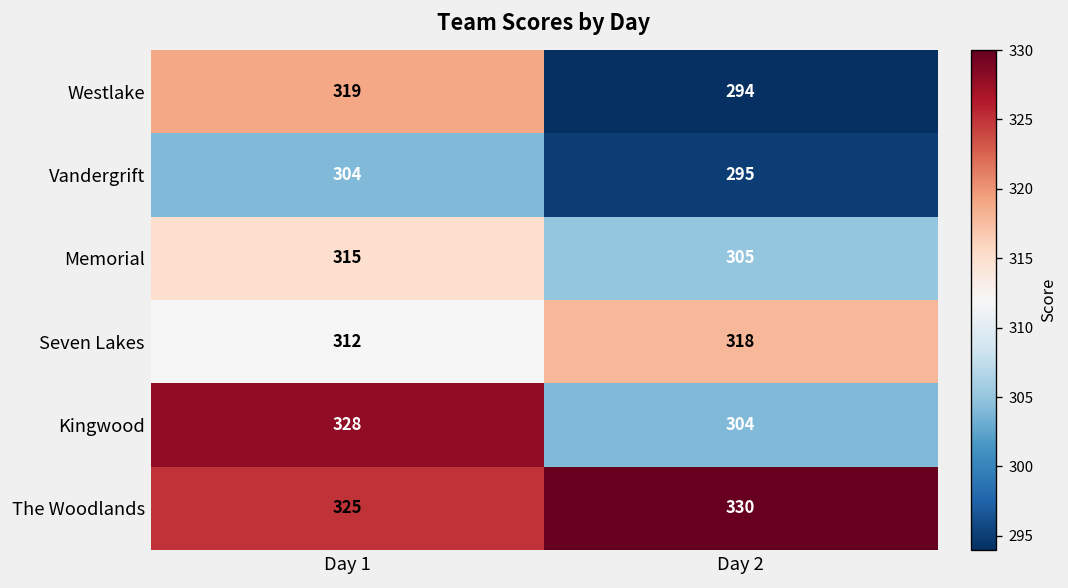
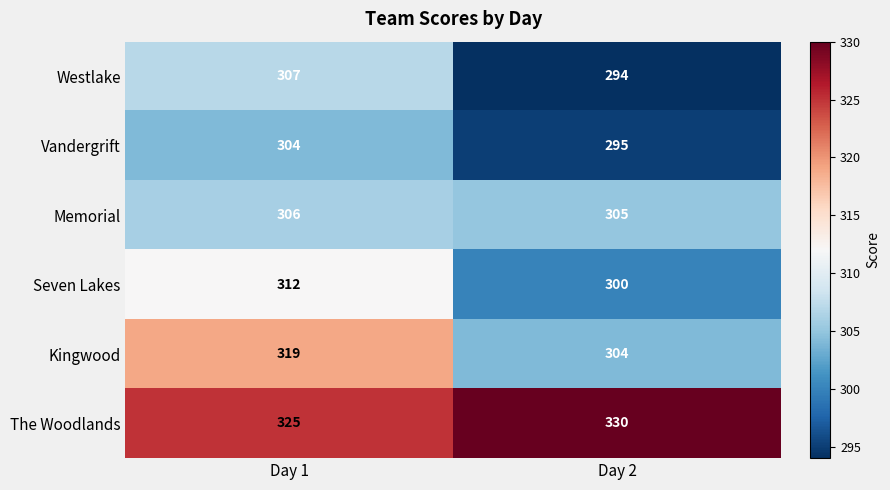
Westlake, Day 1: 319 -> 307
Memorial, Day 1: 315 -> 306
Seven Lakes, Day 2: 318 -> 300
Kingwood, Day 1: 328 -> 319
